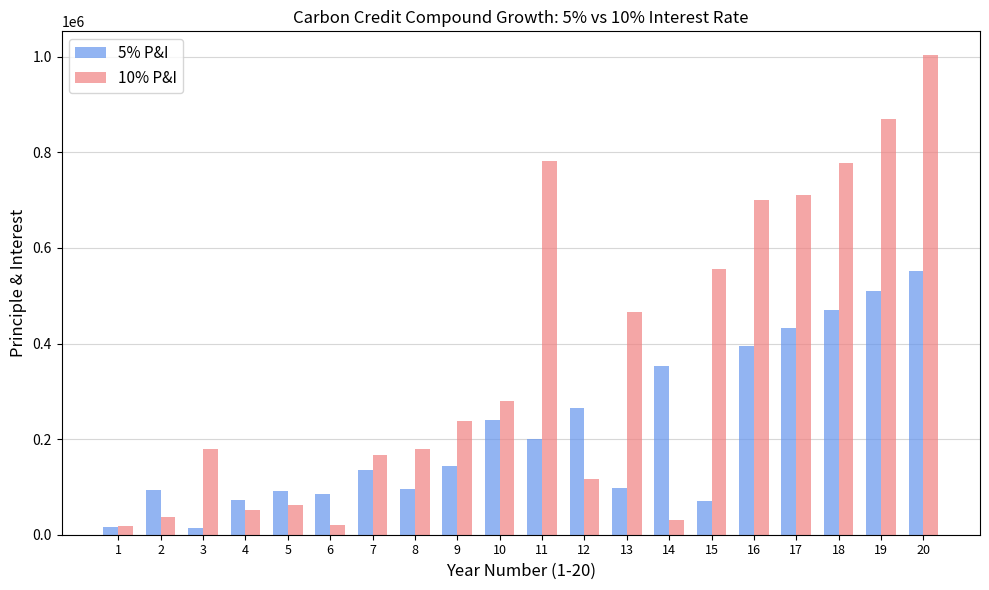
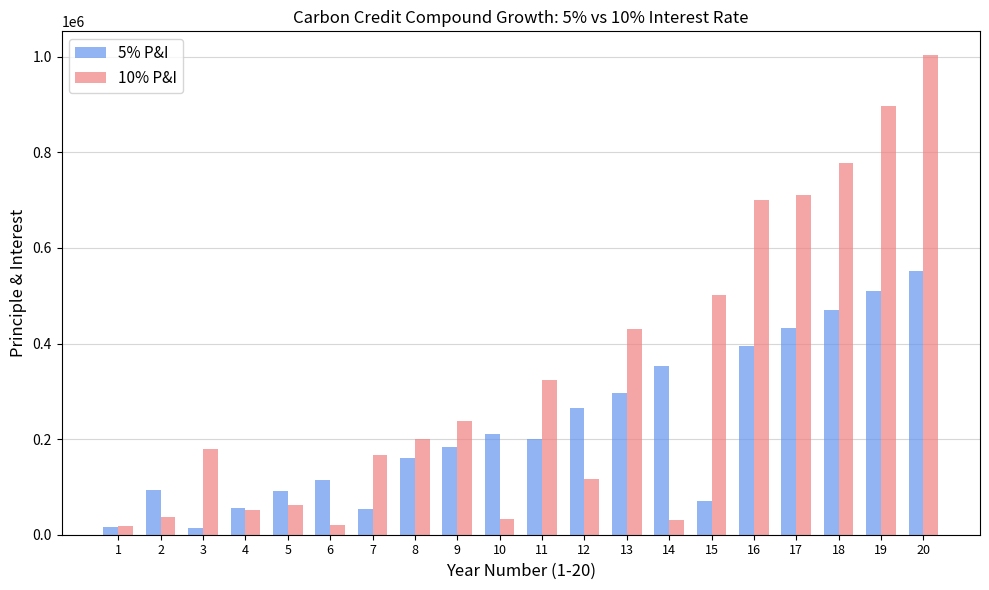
5% P&I, 4: 70000 -> 60000
5% P&I, 6: 90000 -> 110000
5% P&I, 7: 140000 -> 50000
5% P&I, 8: 100000 -> 160000
10% P&I, 8: 180000 -> 200000
5% P&I, 9: 140000 -> 180000
5% P&I, 10: 240000 -> 210000
10% P&I, 10: 280000 -> 30000
10% P&I, 11: 780000 -> 320000
5% P&I, 13: 100000 -> 300000
10% P&I, 13: 470000 -> 430000
10% P&I, 15: 560000 -> 500000
10% P&I, 19: 870000 -> 900000
